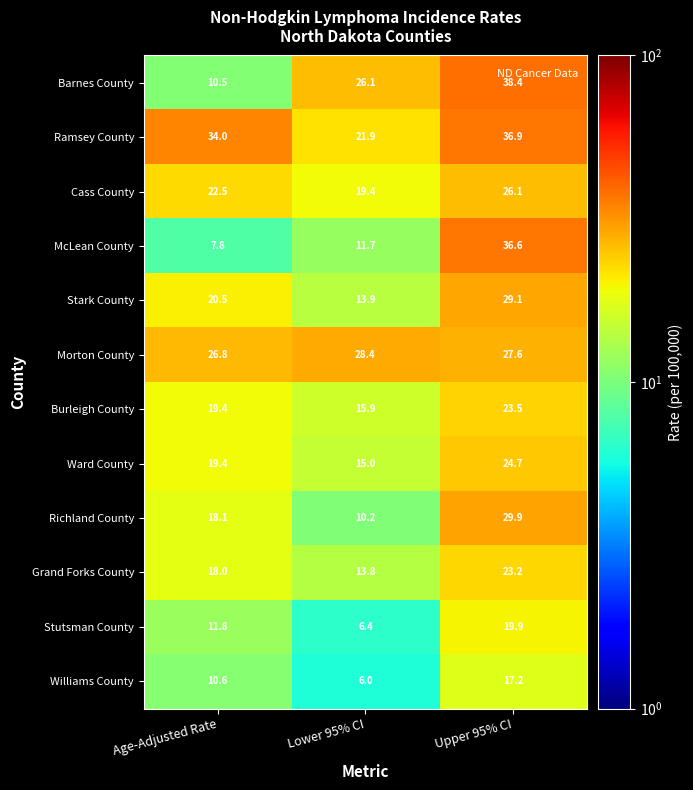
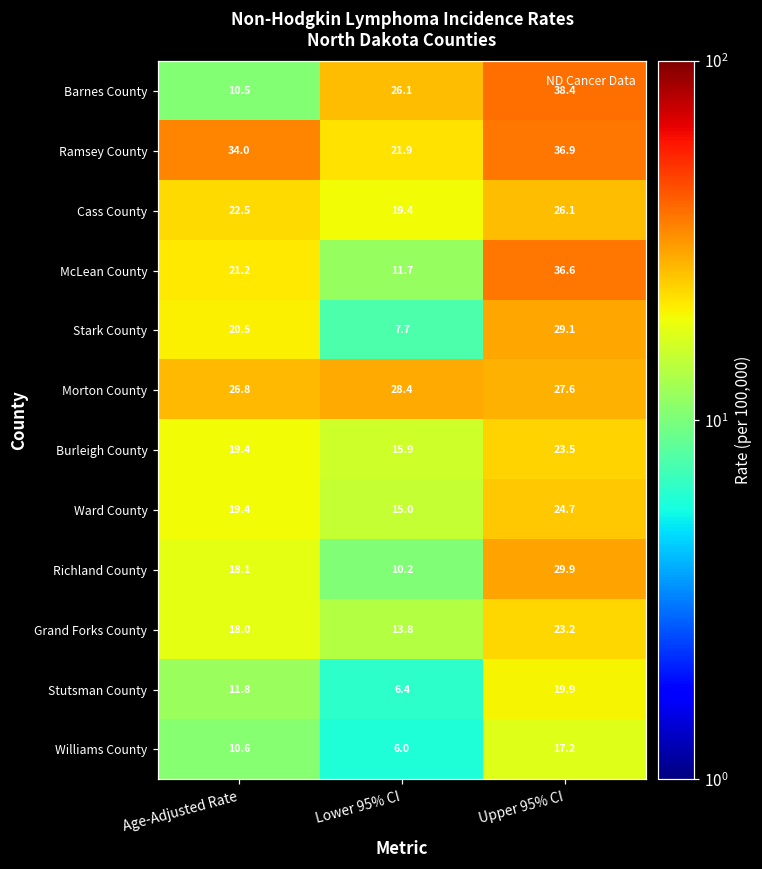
McLean County, Age-Adjusted Rate: 7.8 -> 21.2
Stark County, Lower 95% CI: 13.9 -> 7.7
